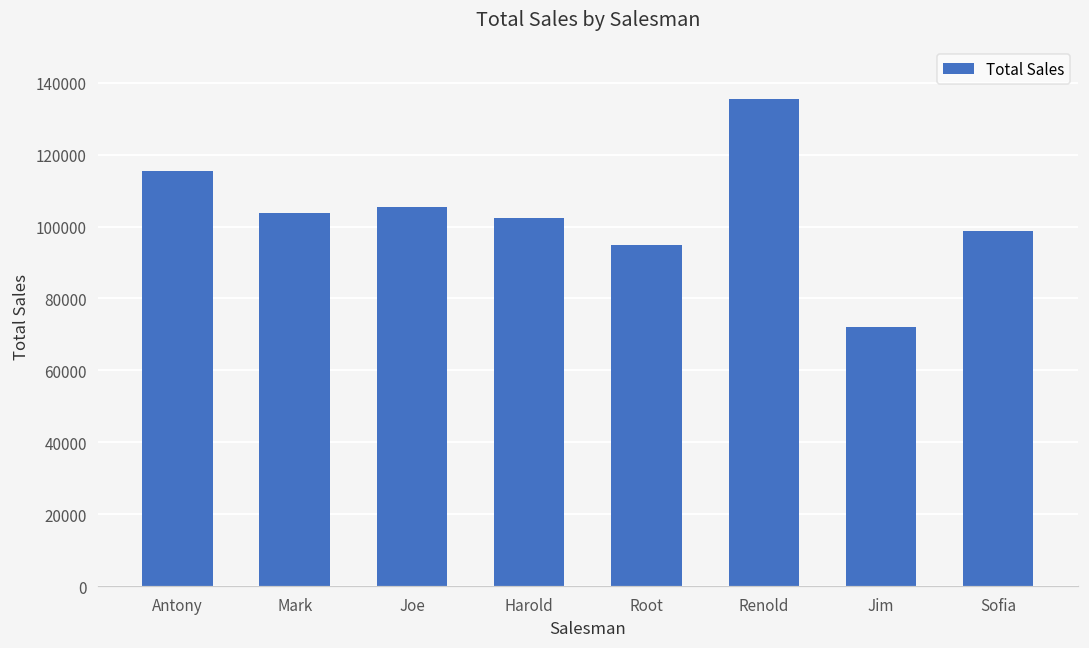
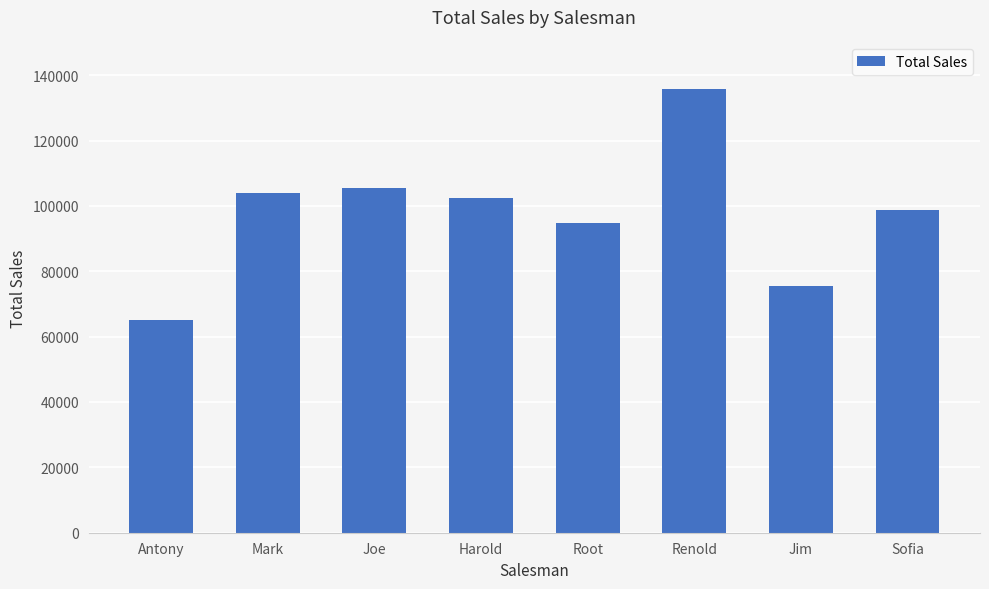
Antony: 115000 -> 65000
Jim: 72000 -> 75000
